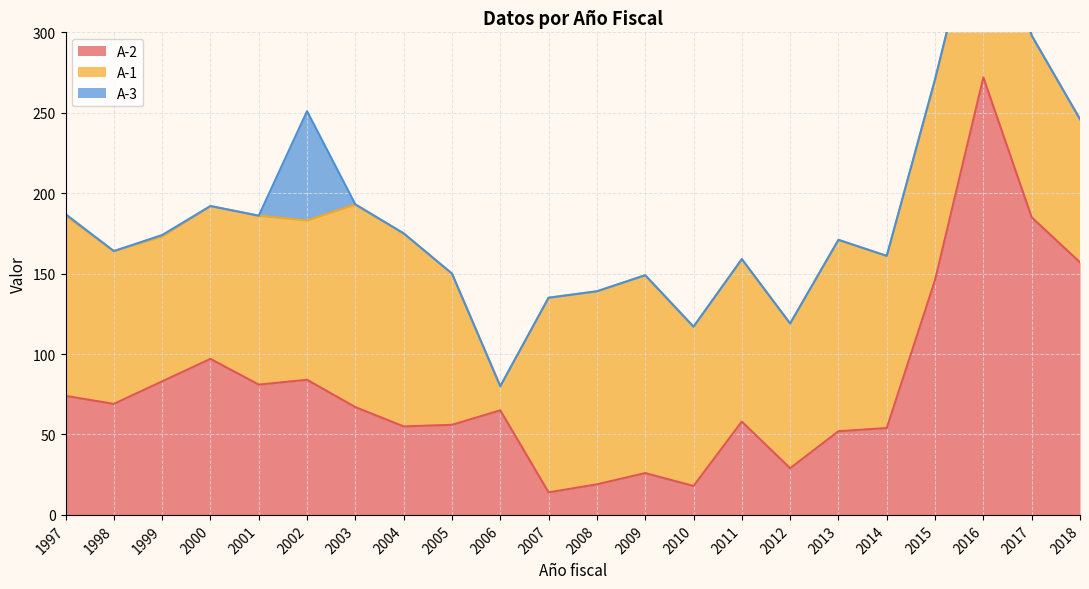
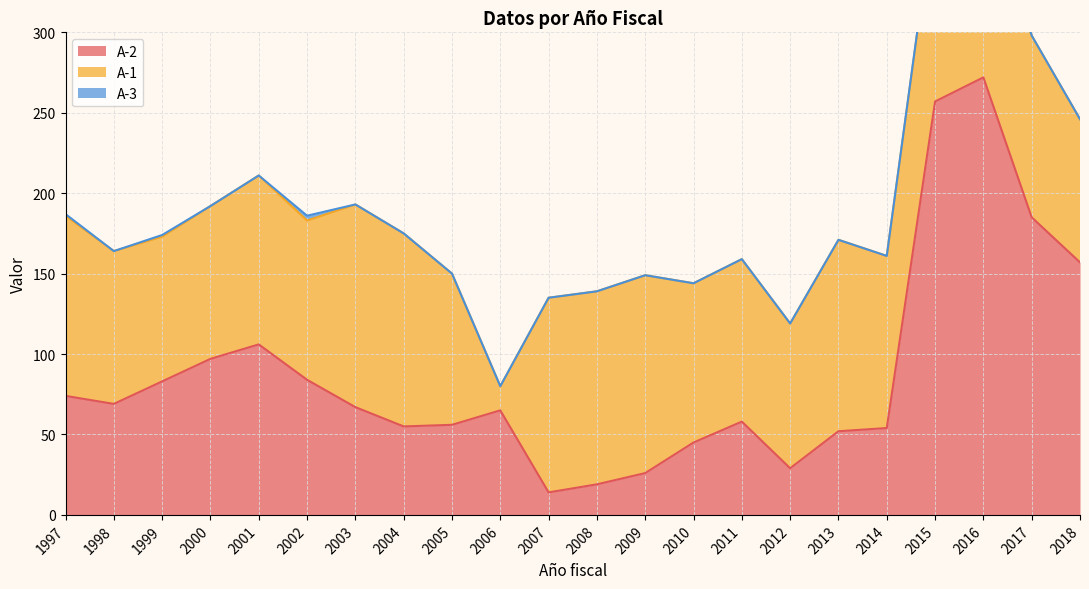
A-2, 2001: 81 -> 106
A-3, 2002: 68 -> 3
A-2, 2010: 18 -> 45
A-2, 2015: 146 -> 257
